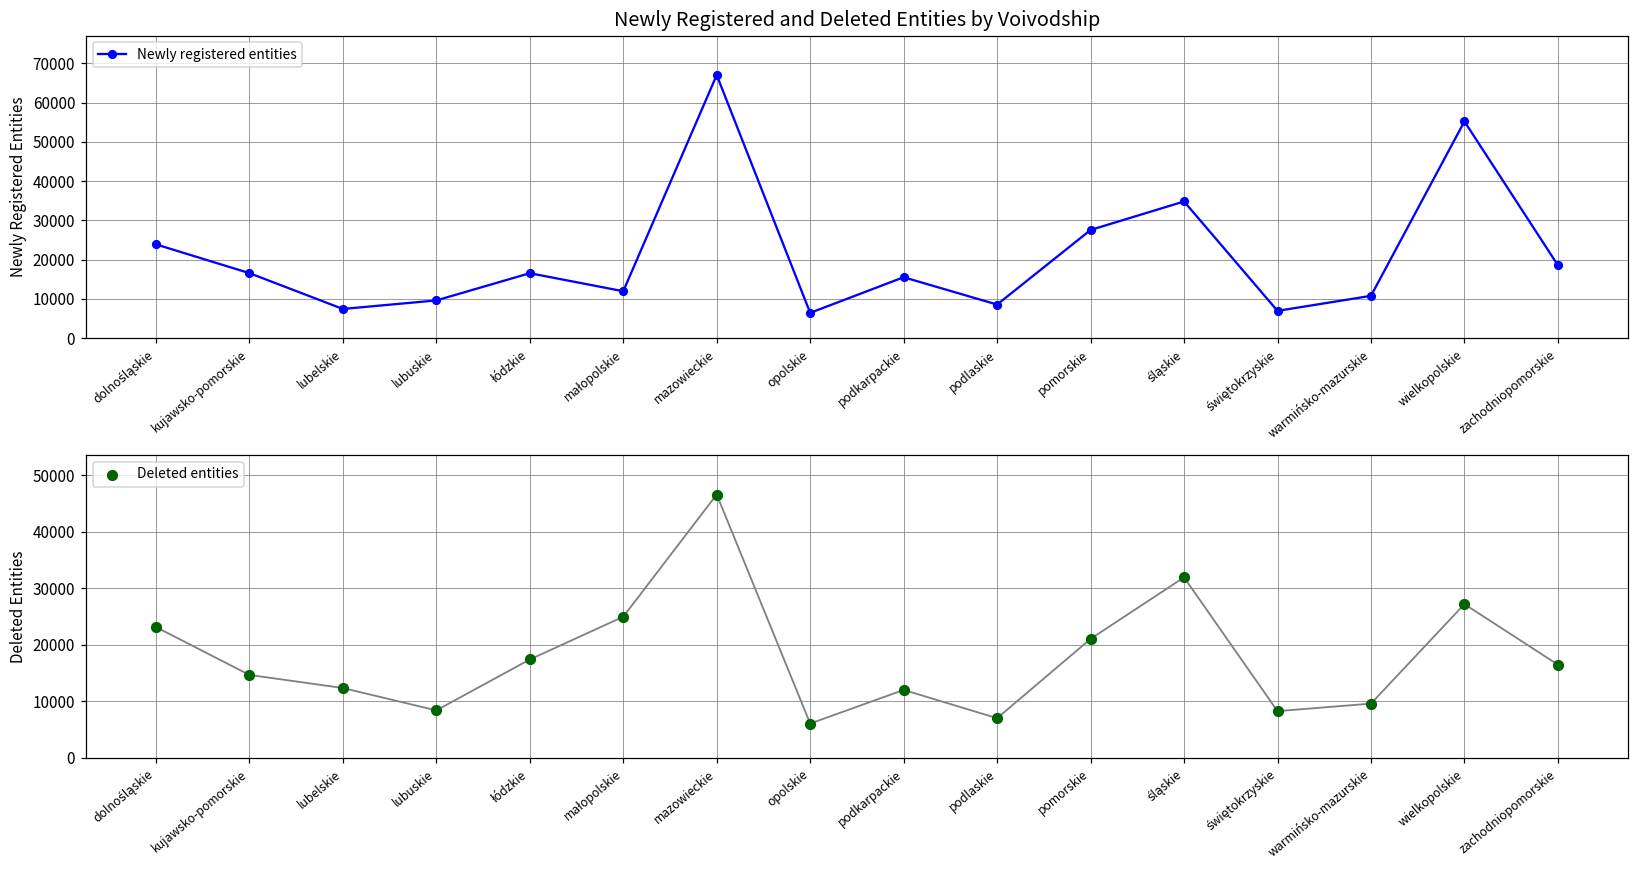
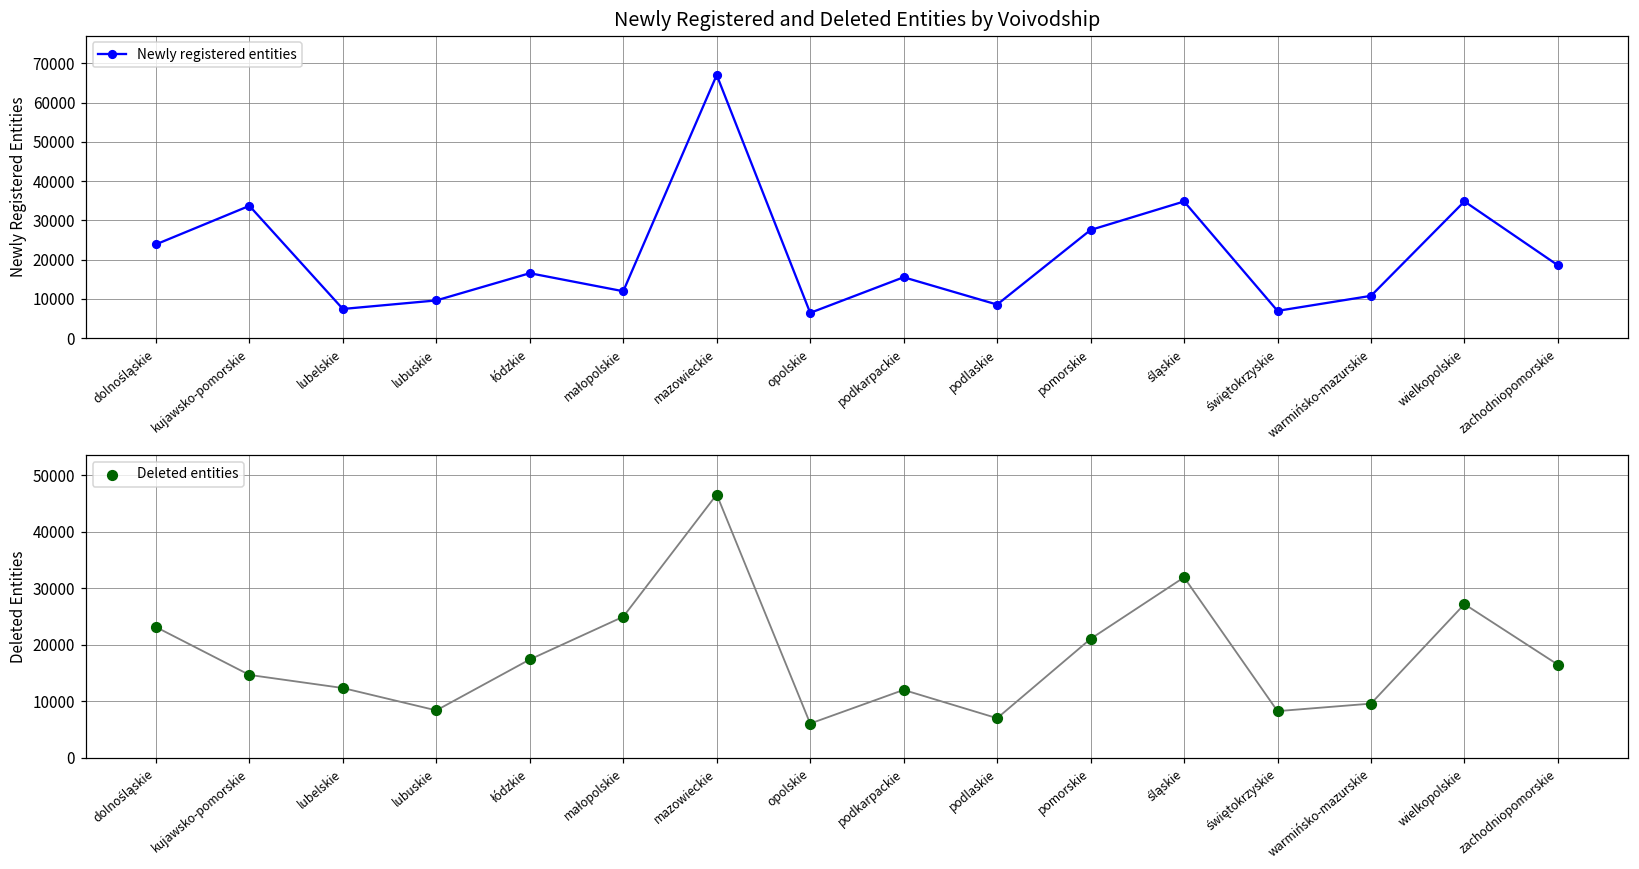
Newly Registered and Deleted Entities by Voivodship, kujawsko-pomorskie: 17000 -> 34000
Newly Registered and Deleted Entities by Voivodship, wielkopolskie: 55000 -> 35000
